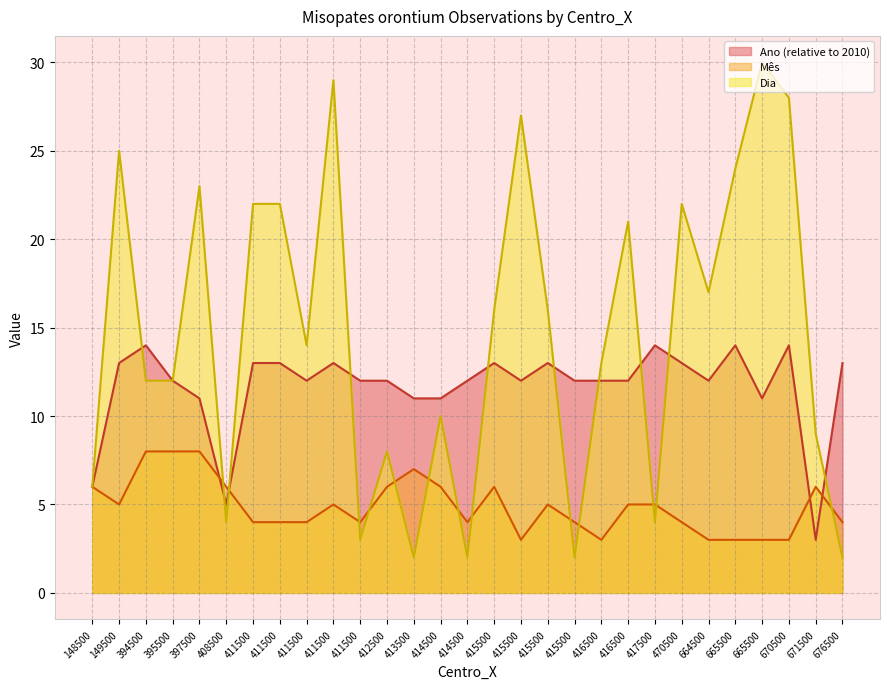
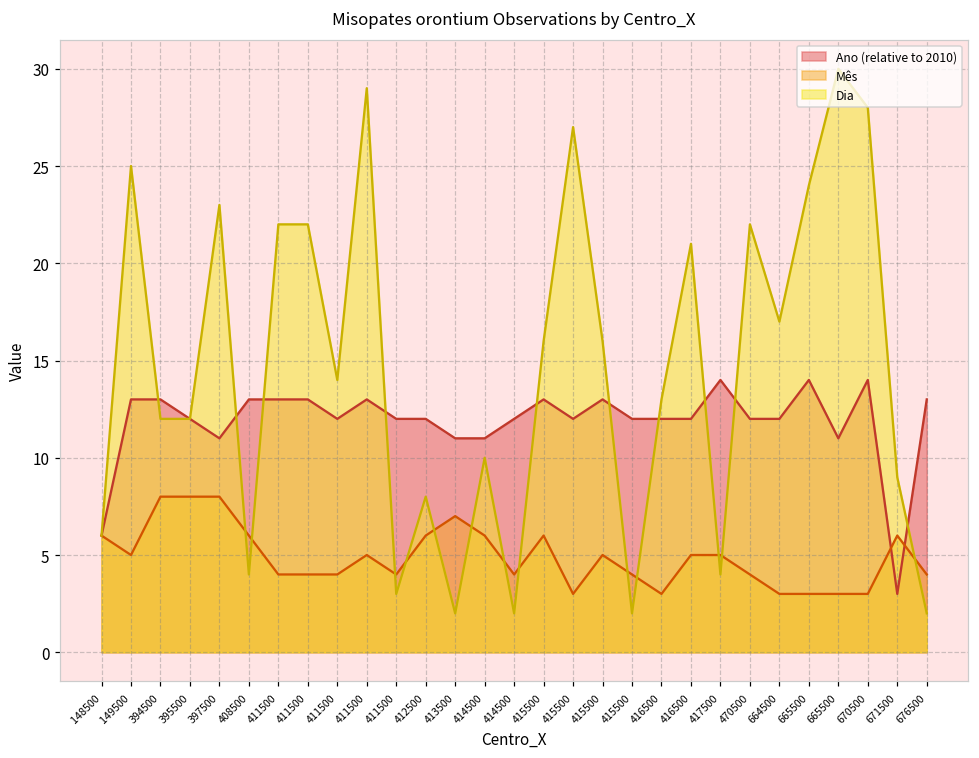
Ano (relative to 2010), 394500: 14.0 -> 13.0
Ano (relative to 2010), 408500: 5.0 -> 13.0
Ano (relative to 2010), 470500: 13.0 -> 12.0
